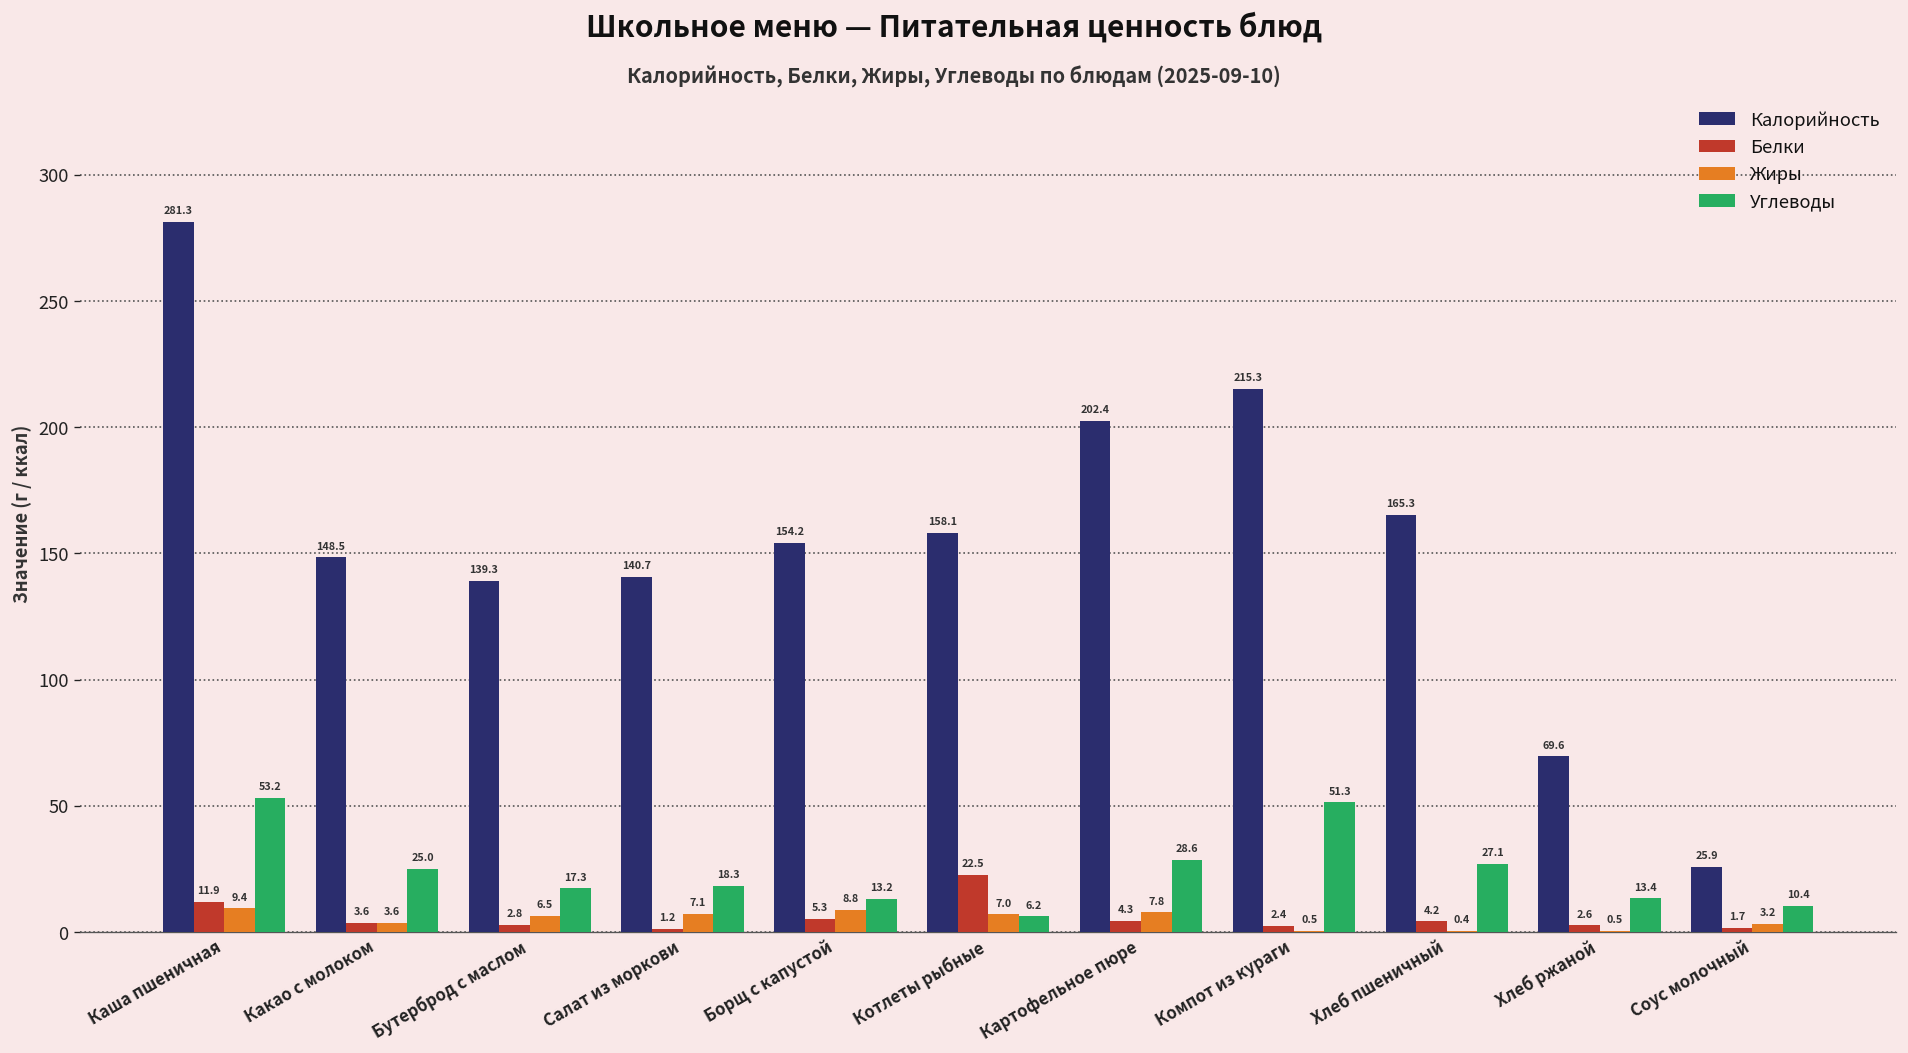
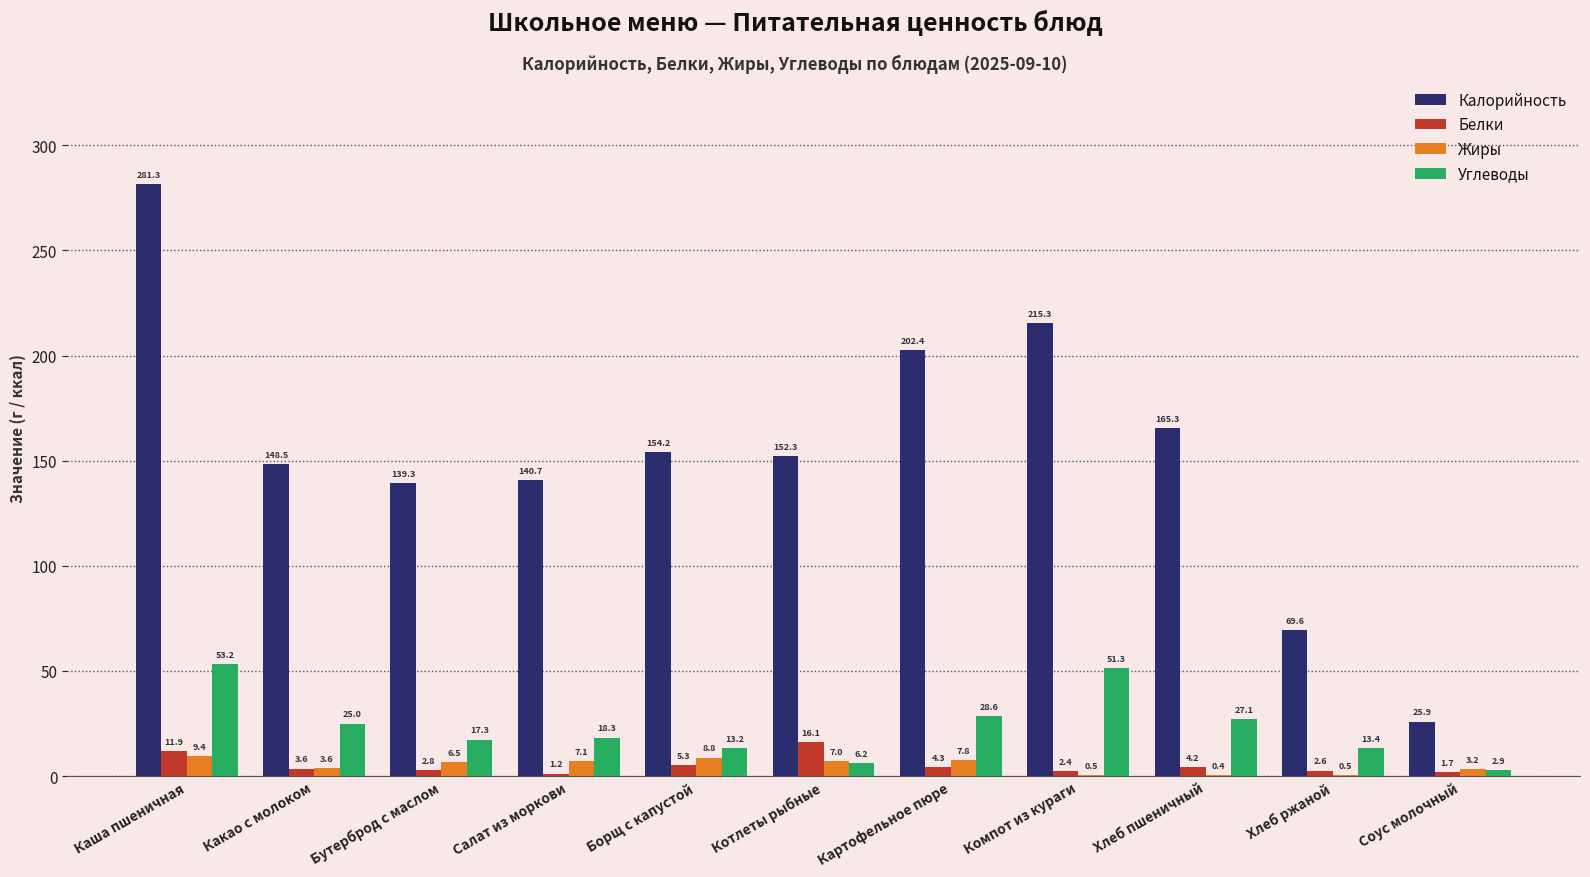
Калорийность, Котлеты рыбные: 158.1 -> 152.3
Белки, Котлеты рыбные: 22.5 -> 16.1
Углеводы, Соус молочный: 10.4 -> 2.9
